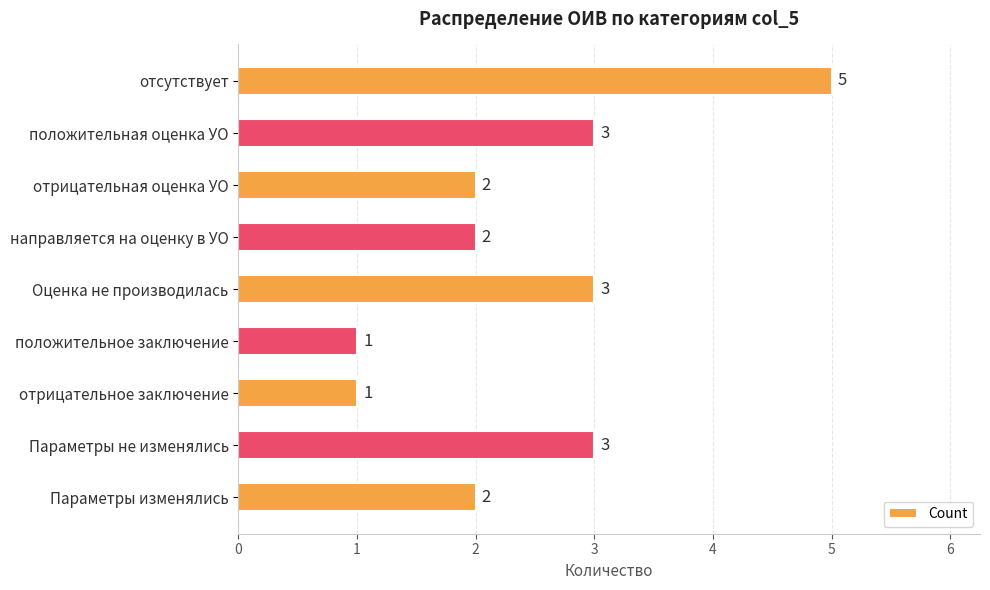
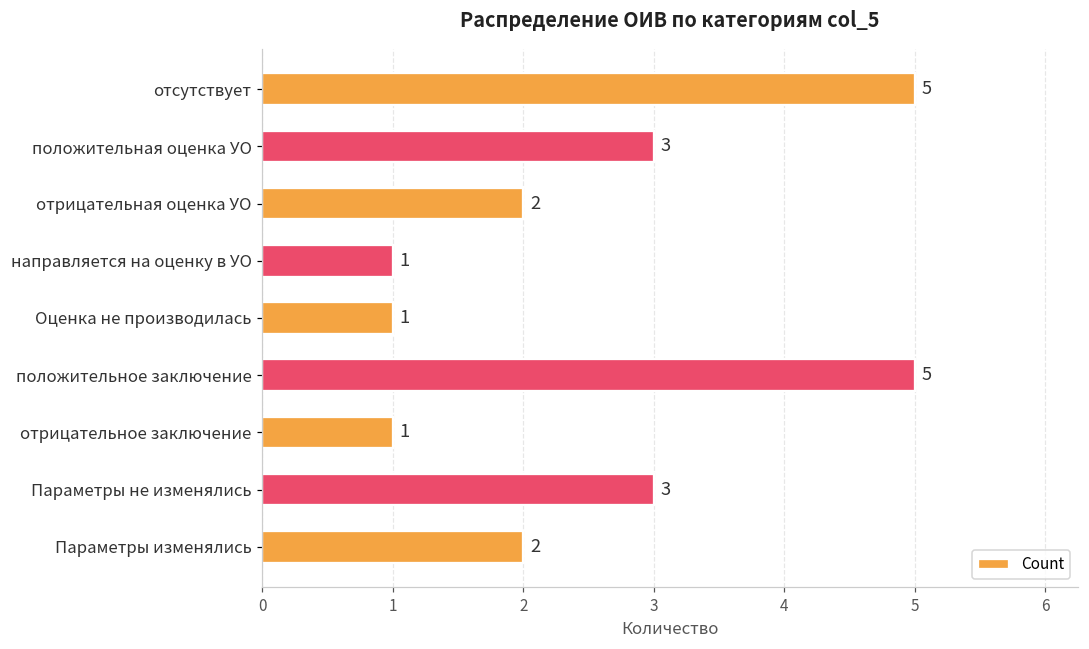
направляется на оценку в УО: 2 -> 1
Оценка не производилась: 3 -> 1
положительное заключение: 1 -> 5
